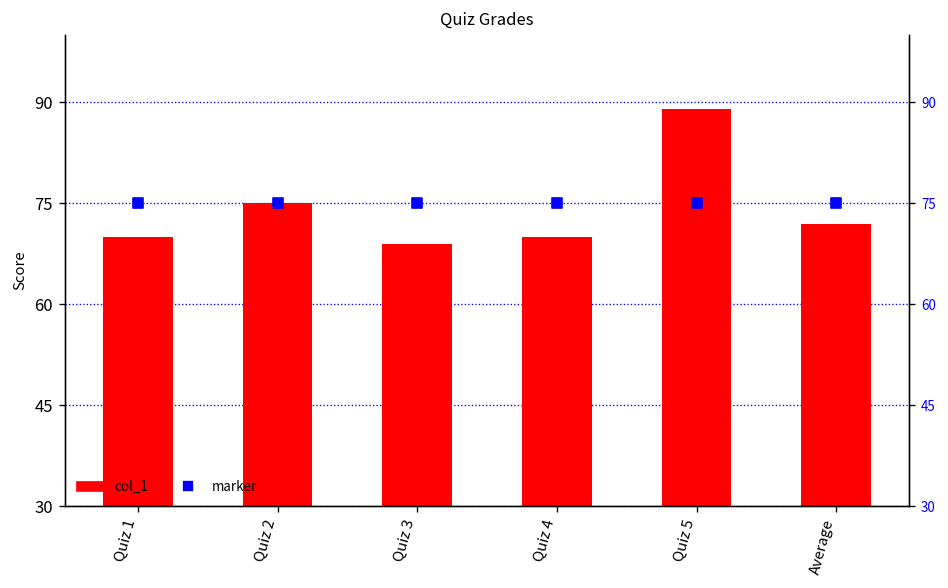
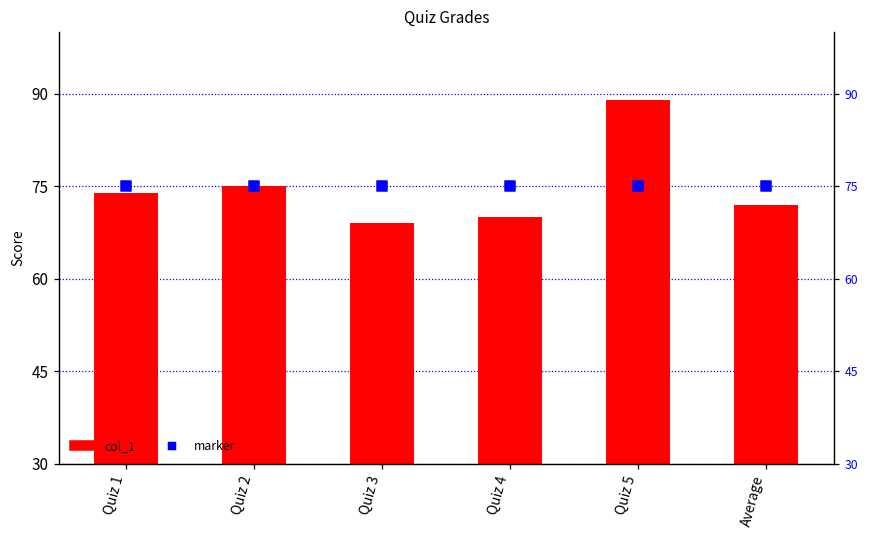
col_1, Quiz 1: 70 -> 74
